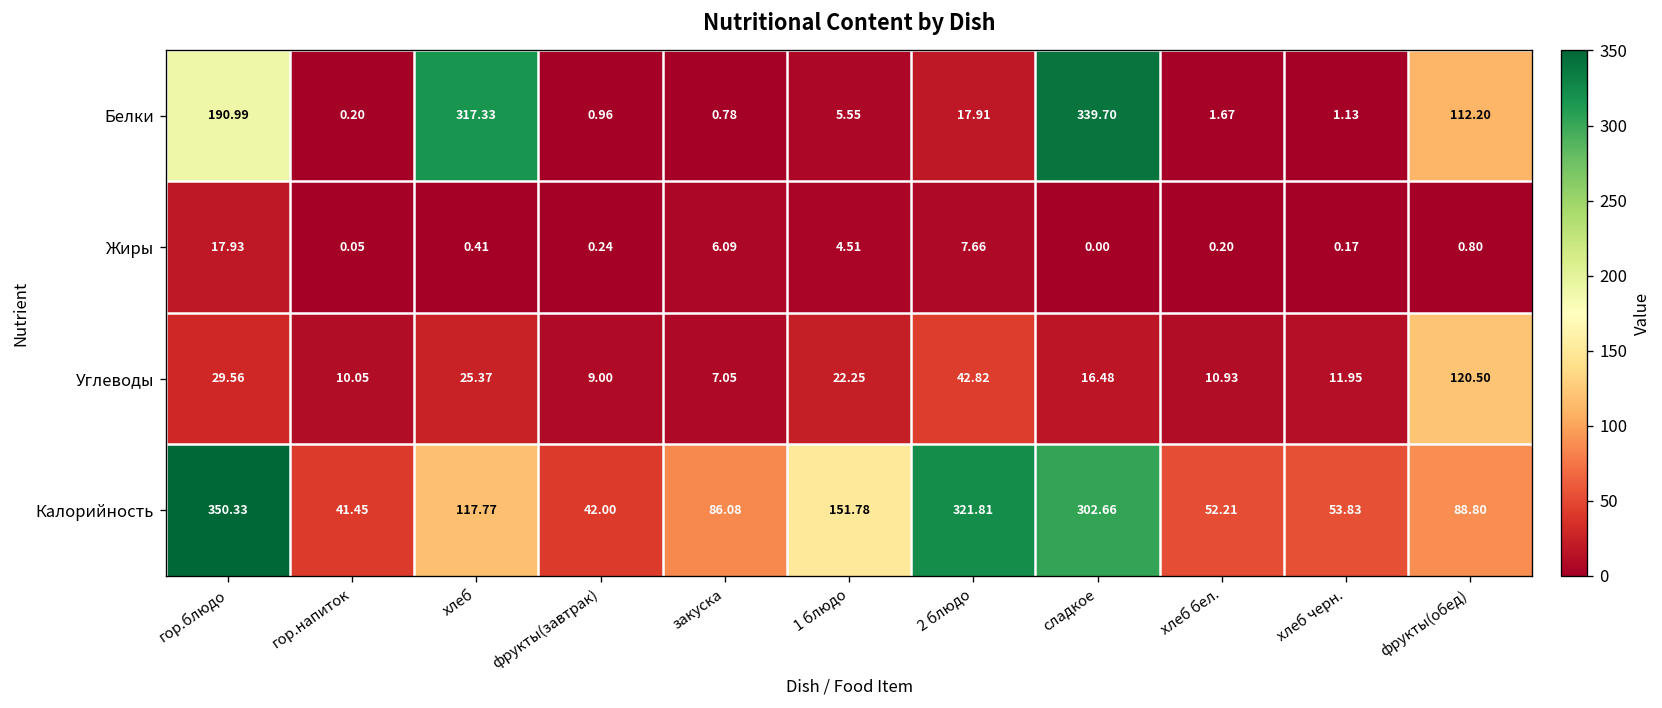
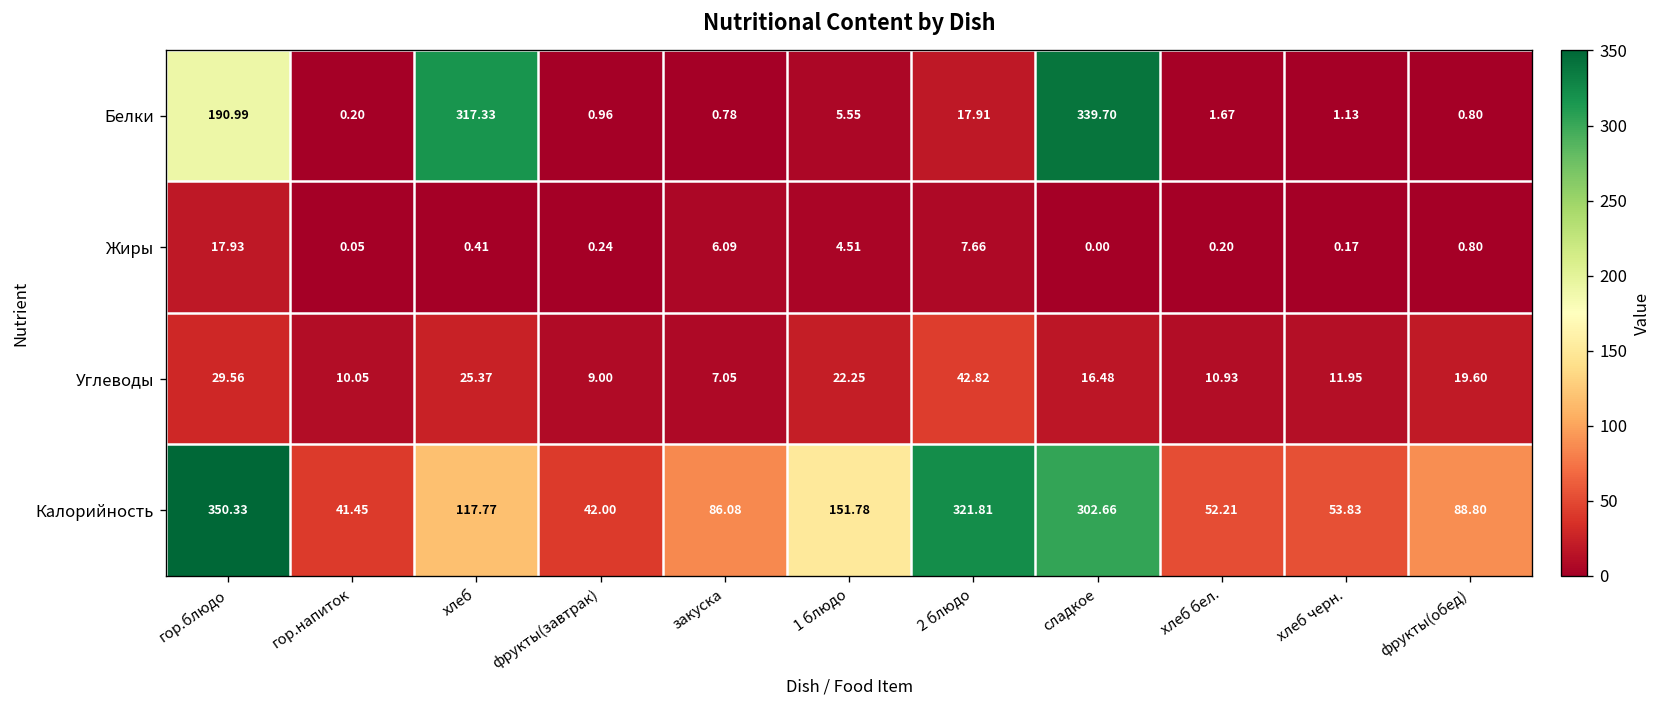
Белки, фрукты(обед): 112.20 -> 0.80
Углеводы, фрукты(обед): 120.50 -> 19.60
